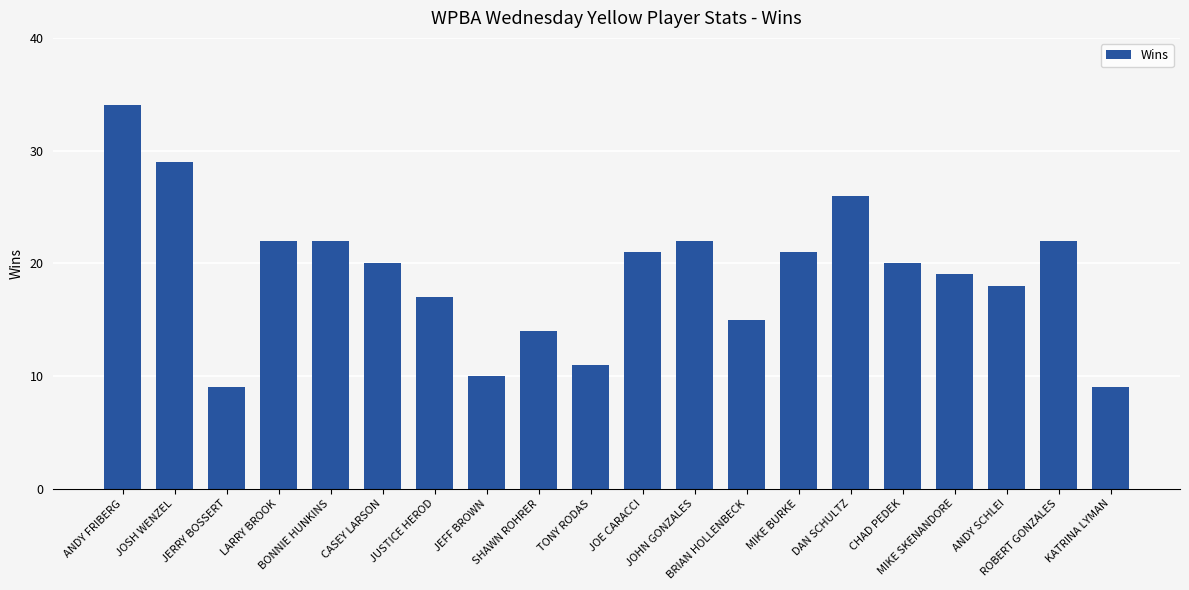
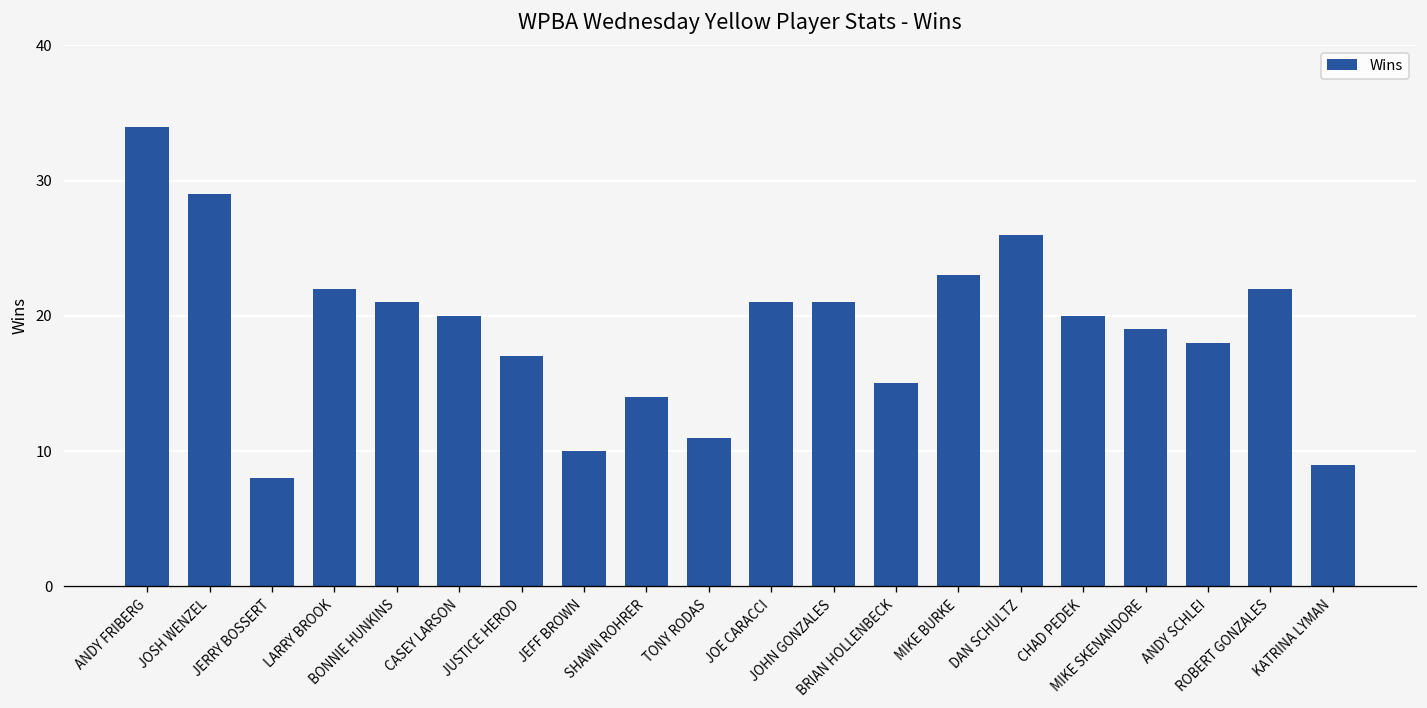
JERRY BOSSERT: 9 -> 8
BONNIE HUNKINS: 22 -> 21
JOHN GONZALES: 22 -> 21
MIKE BURKE: 21 -> 23
